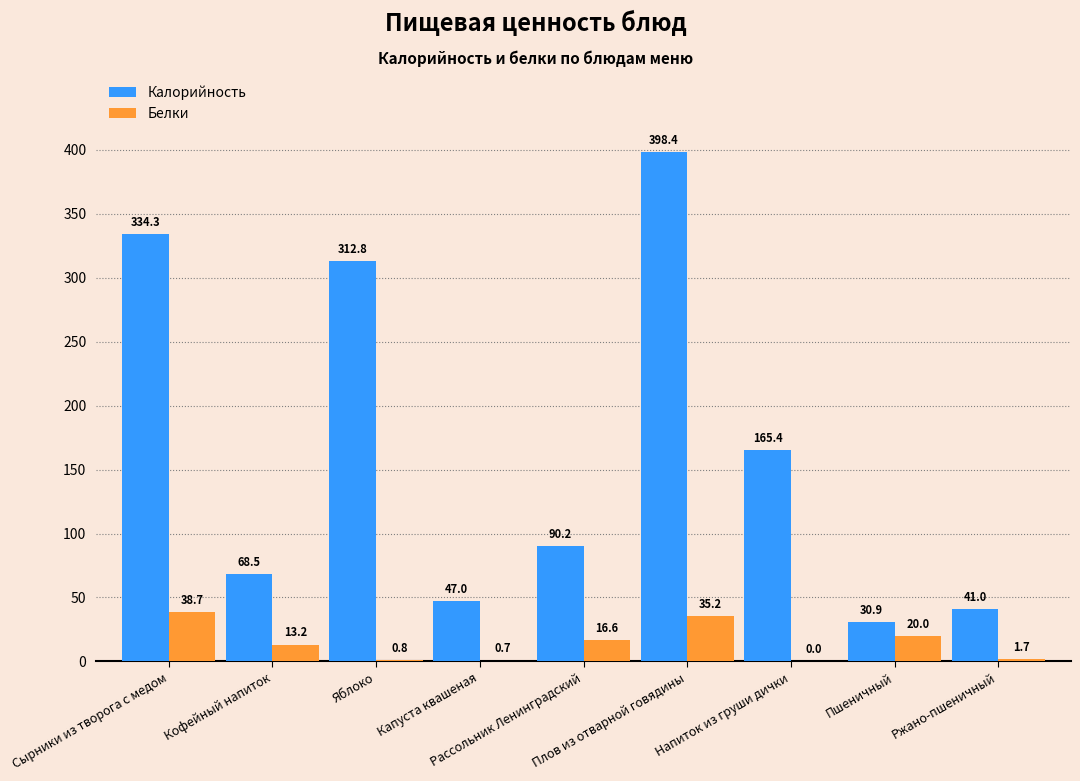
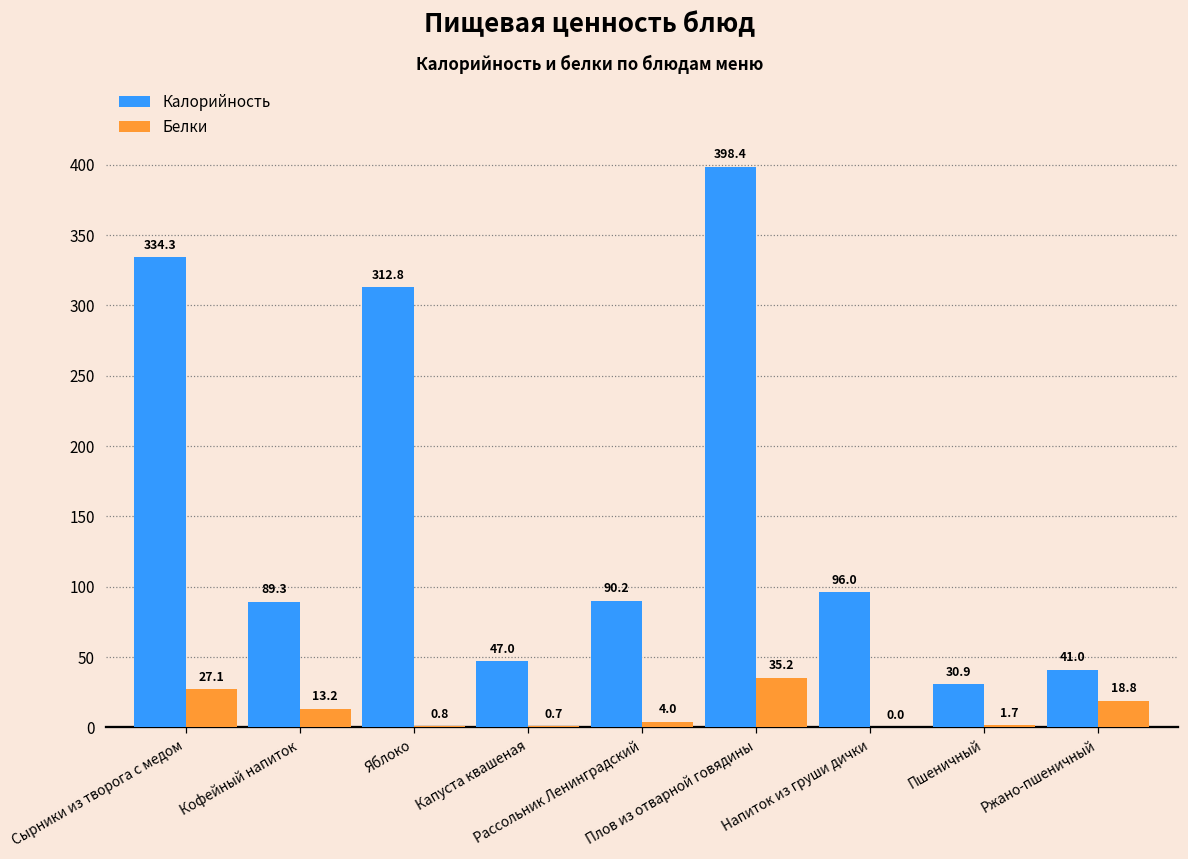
Белки, Сырники из творога с медом: 38.7 -> 27.1
Калорийность, Кофейный напиток: 68.5 -> 89.3
Белки, Рассольник Ленинградский: 16.6 -> 4.0
Калорийность, Напиток из груши дички: 165.4 -> 96.0
Белки, Пшеничный: 20.0 -> 1.7
Белки, Ржано-пшеничный: 1.7 -> 18.8
